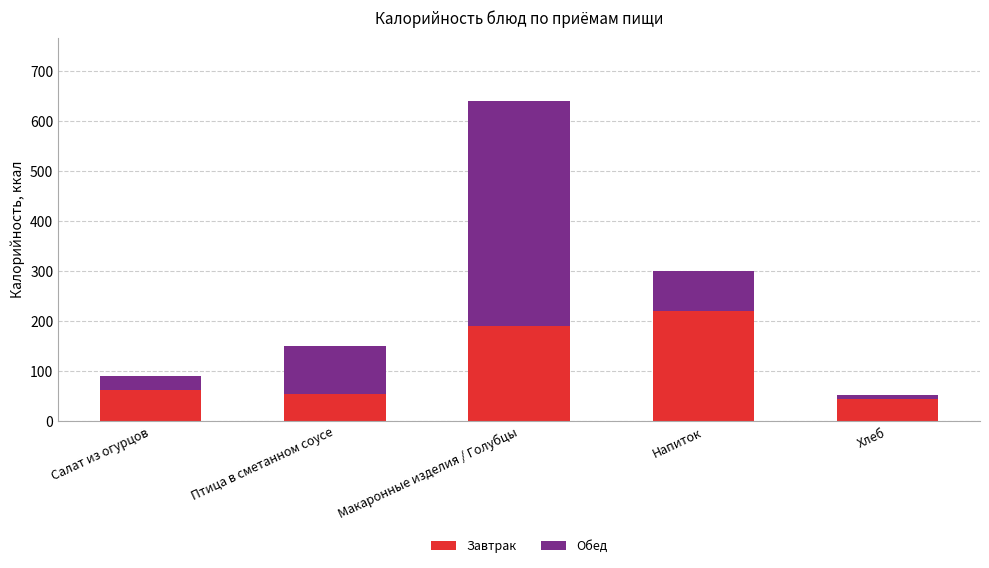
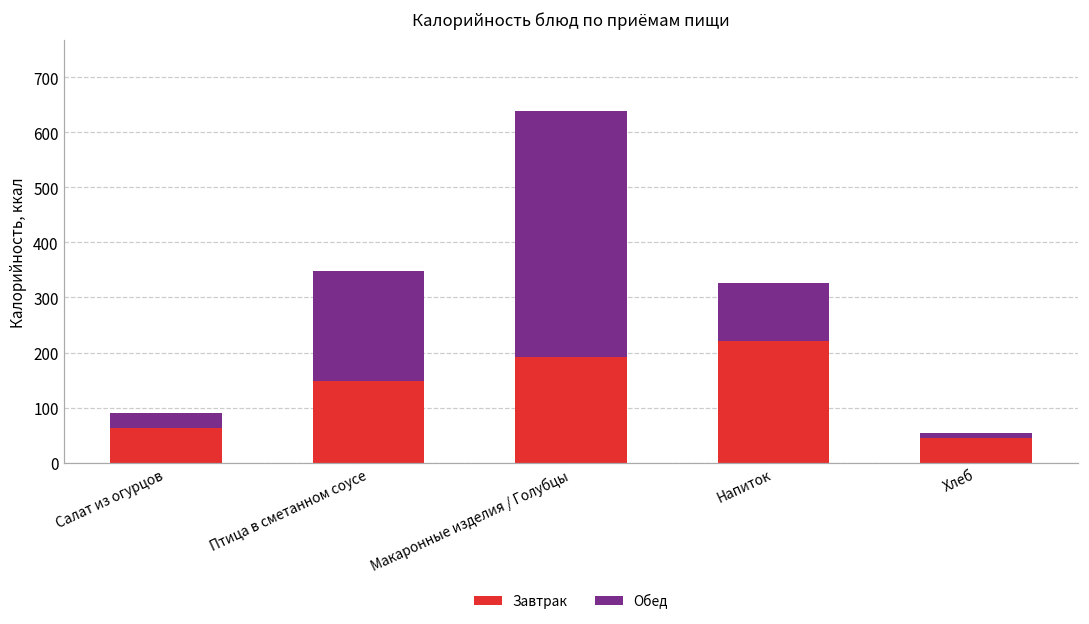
Завтрак, Птица в сметанном соусе: 50 -> 150
Обед, Птица в сметанном соусе: 100 -> 200
Обед, Напиток: 80 -> 110
